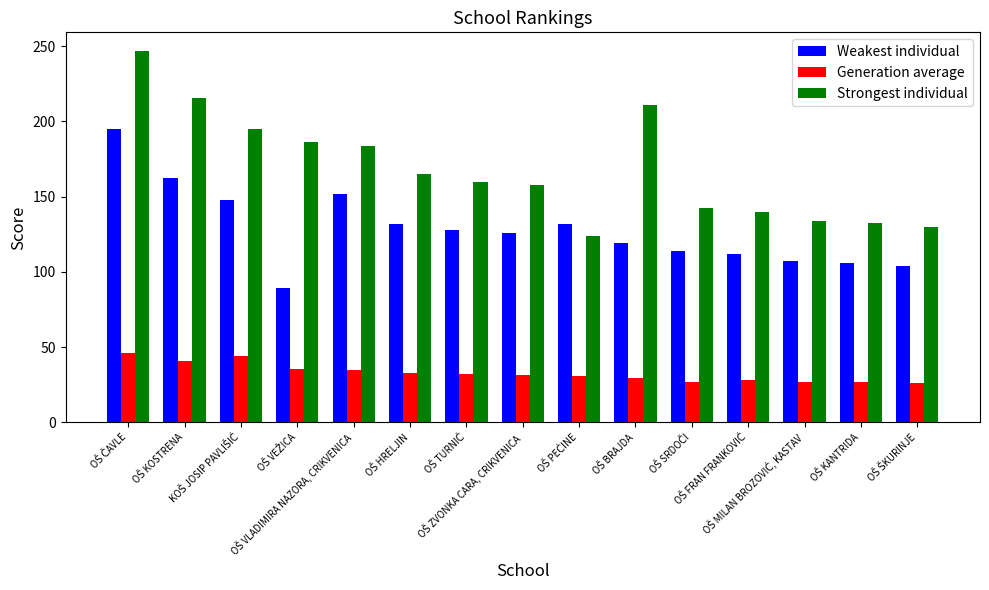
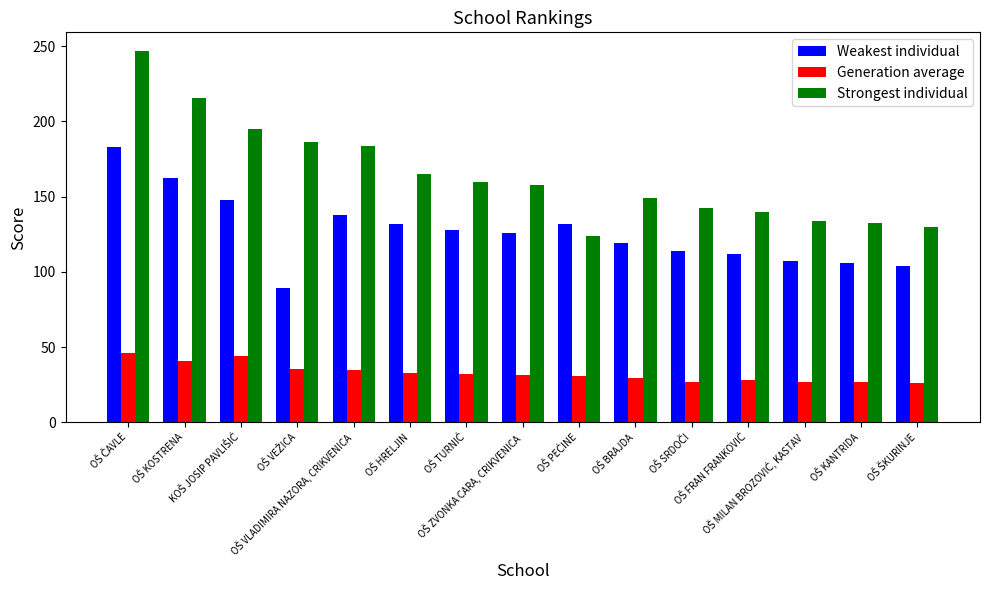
Weakest individual, OŠ ČAVLE: 195 -> 183
Weakest individual, OŠ VLADIMIRA NAZORA, CRIKVENICA: 152 -> 138
Strongest individual, OŠ BRAJDA: 211 -> 149
